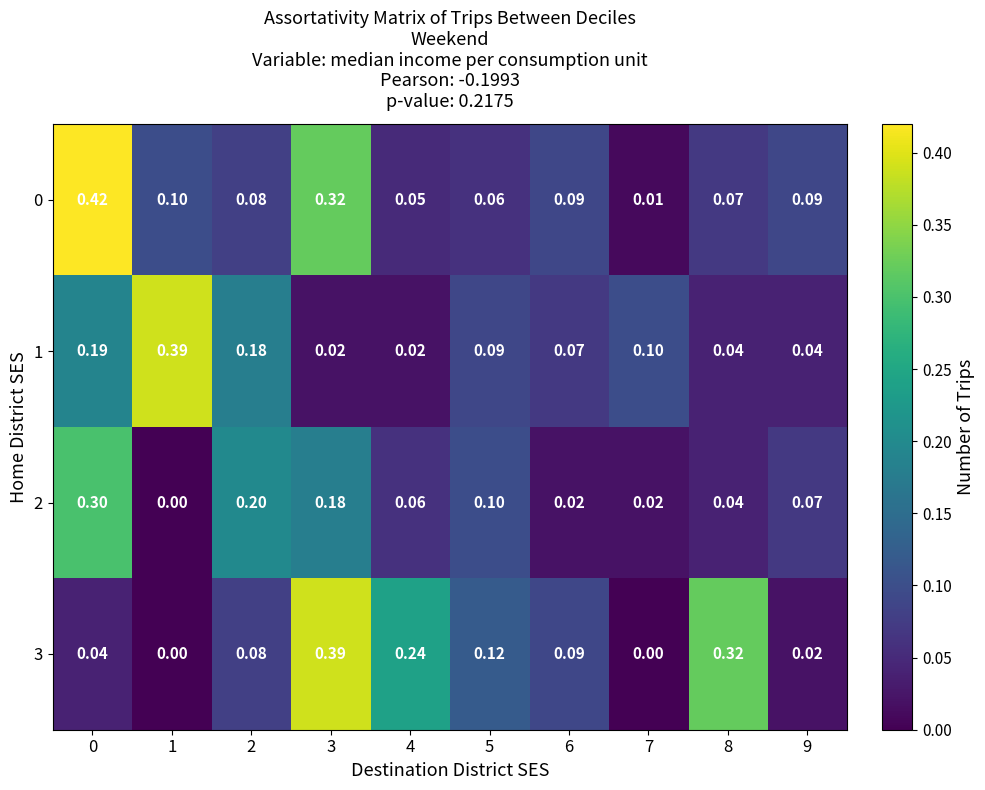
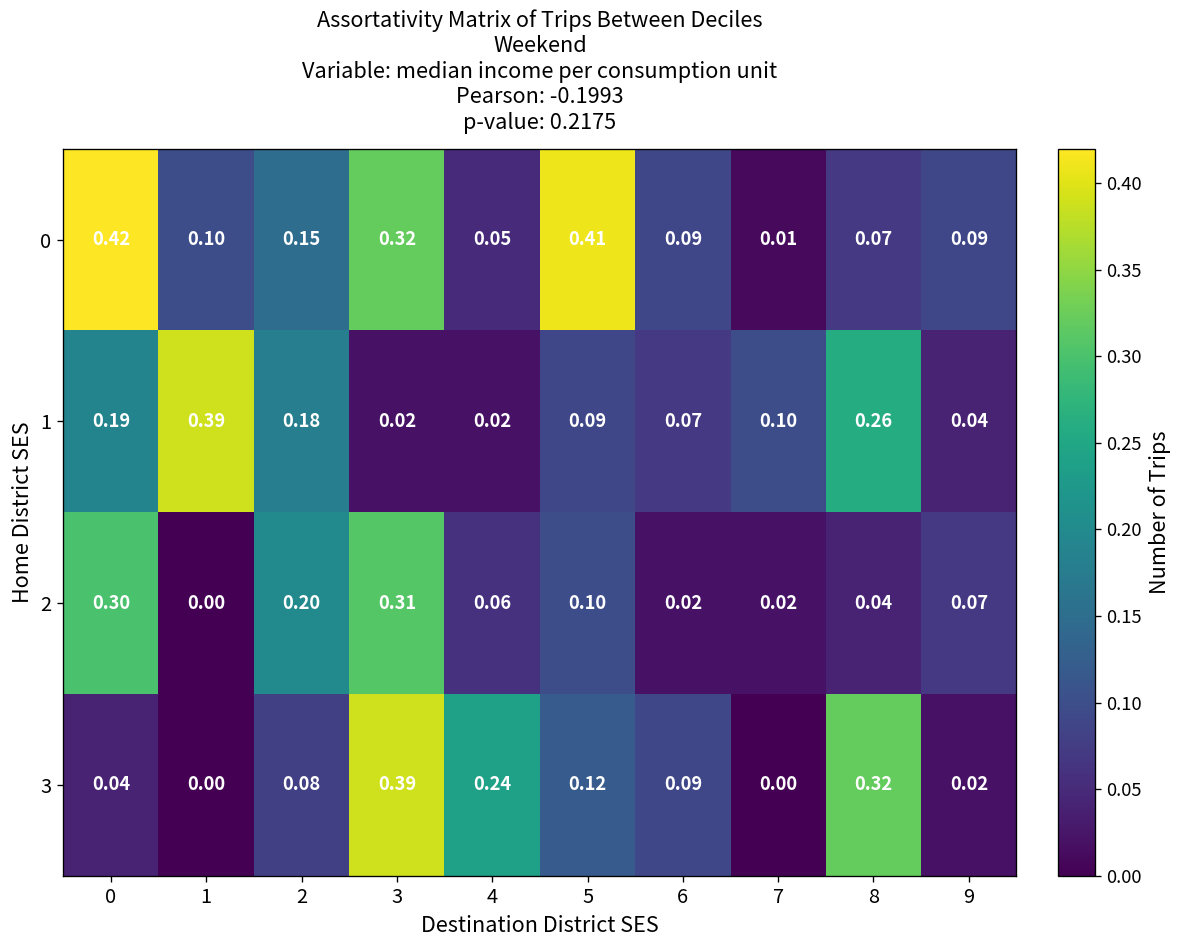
0, 2: 0.08 -> 0.15
0, 5: 0.06 -> 0.41
1, 8: 0.04 -> 0.26
2, 3: 0.18 -> 0.31
